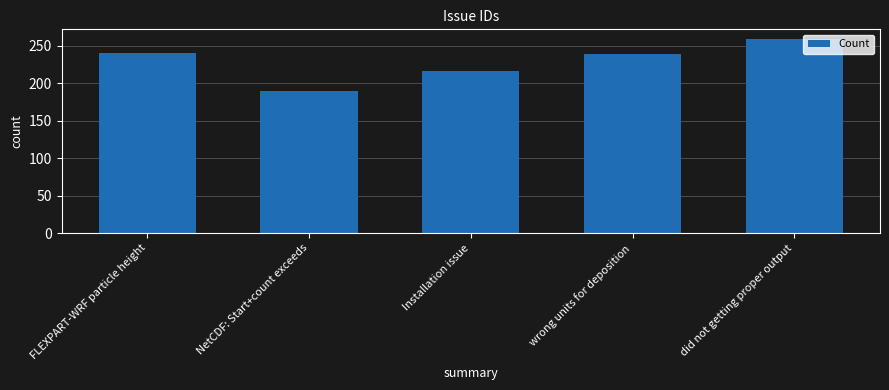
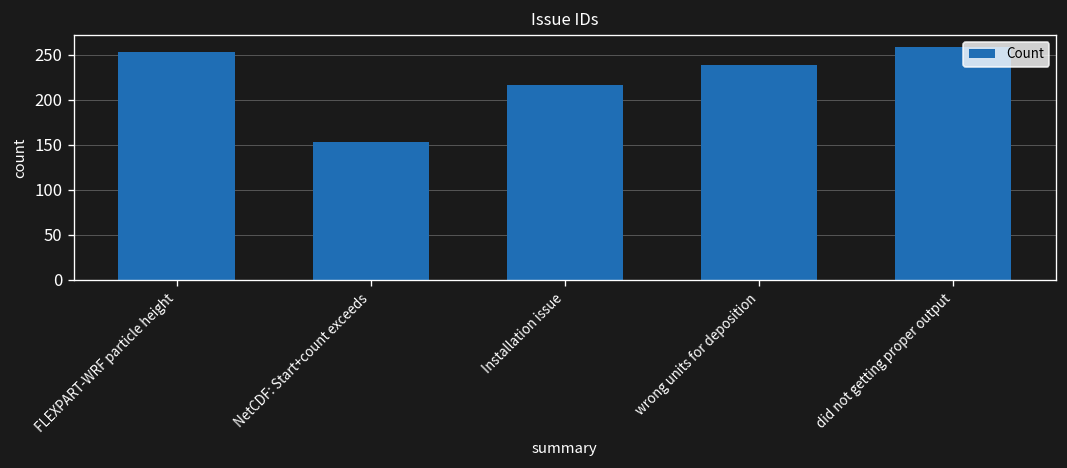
FLEXPART-WRF particle height: 240 -> 250
NetCDF: Start+count exceeds: 190 -> 150
